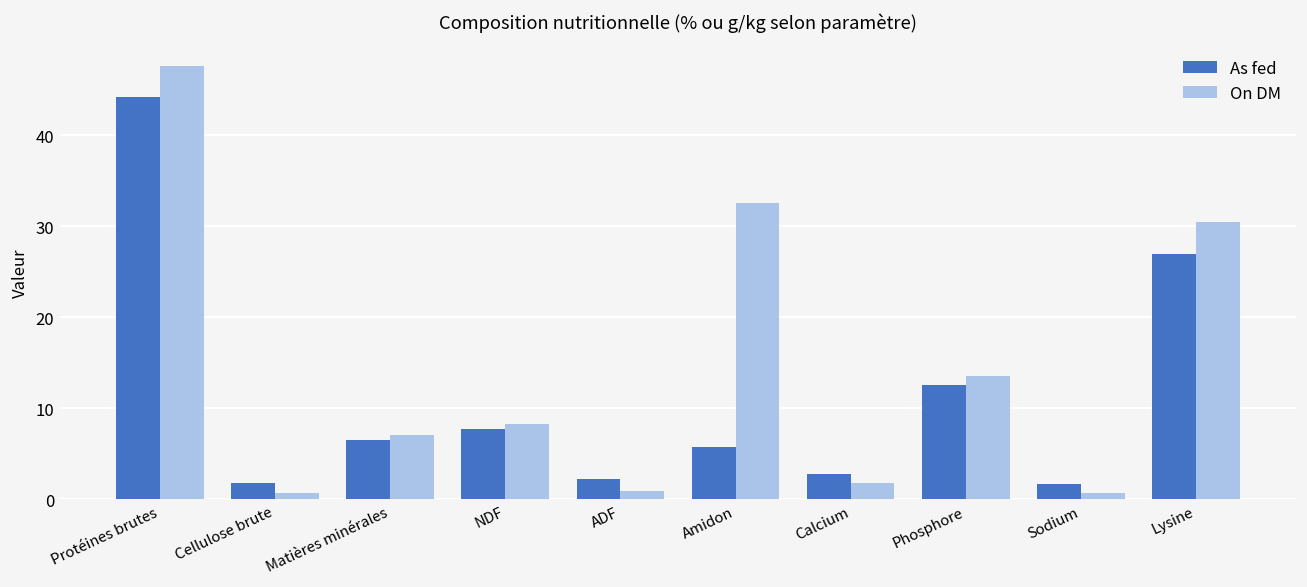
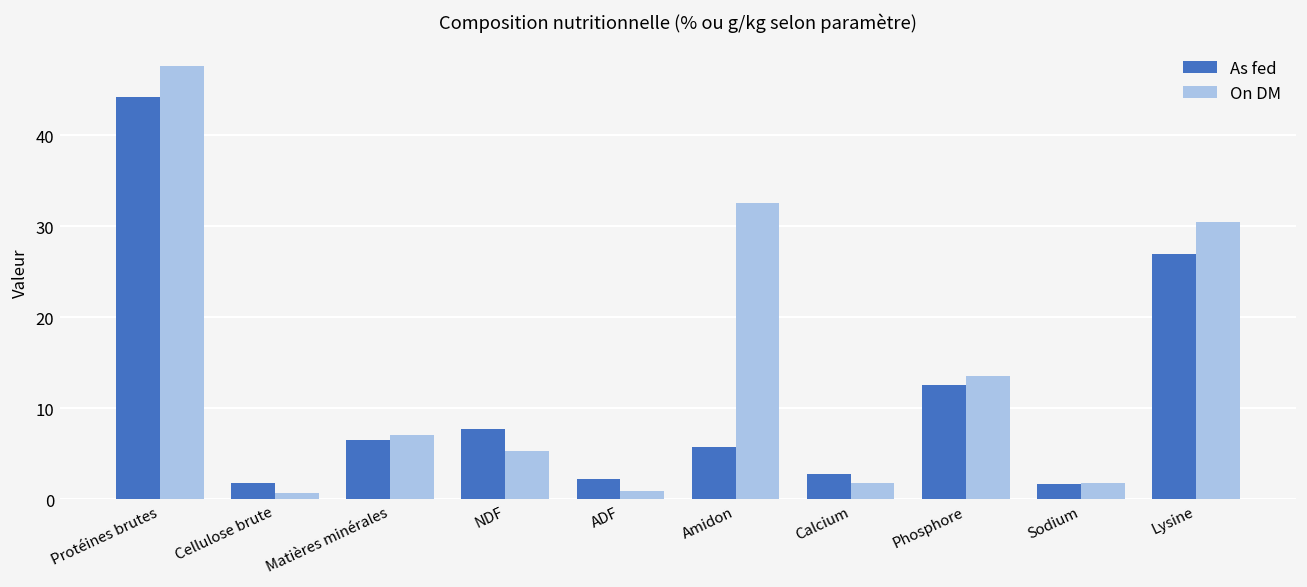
On DM, NDF: 8 -> 5
On DM, Sodium: 1 -> 2
